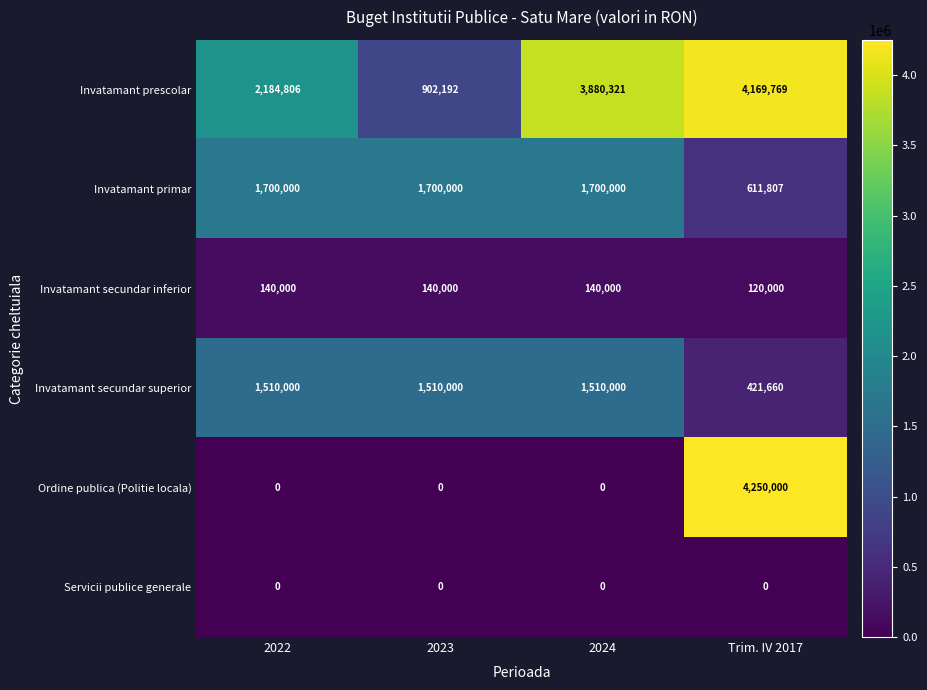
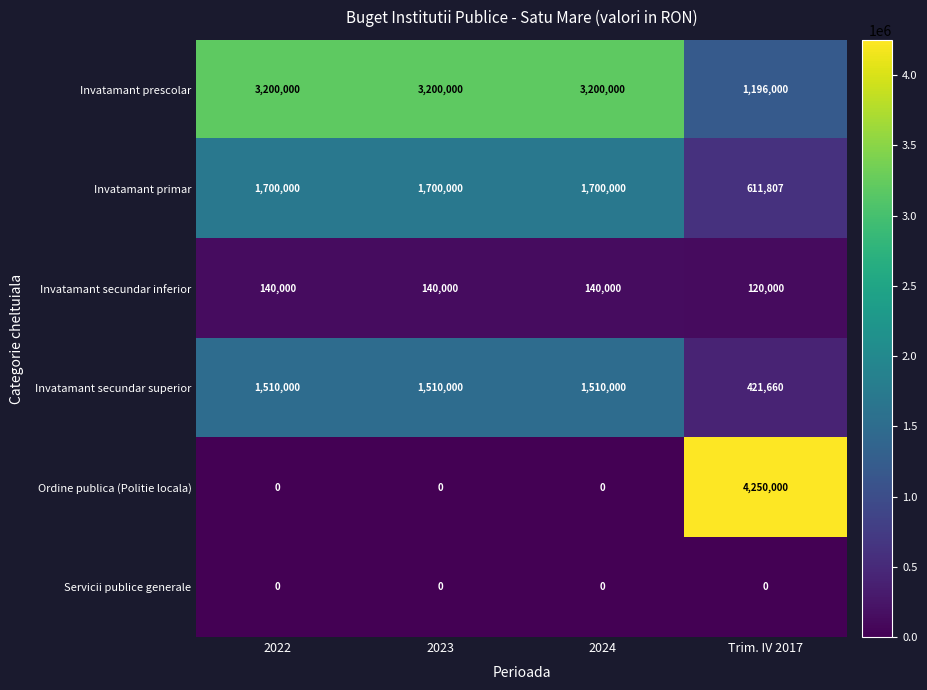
Invatamant prescolar, 2022: 2,184,806 -> 3,200,000
Invatamant prescolar, 2023: 902,192 -> 3,200,000
Invatamant prescolar, 2024: 3,880,321 -> 3,200,000
Invatamant prescolar, Trim. IV 2017: 4,169,769 -> 1,196,000
